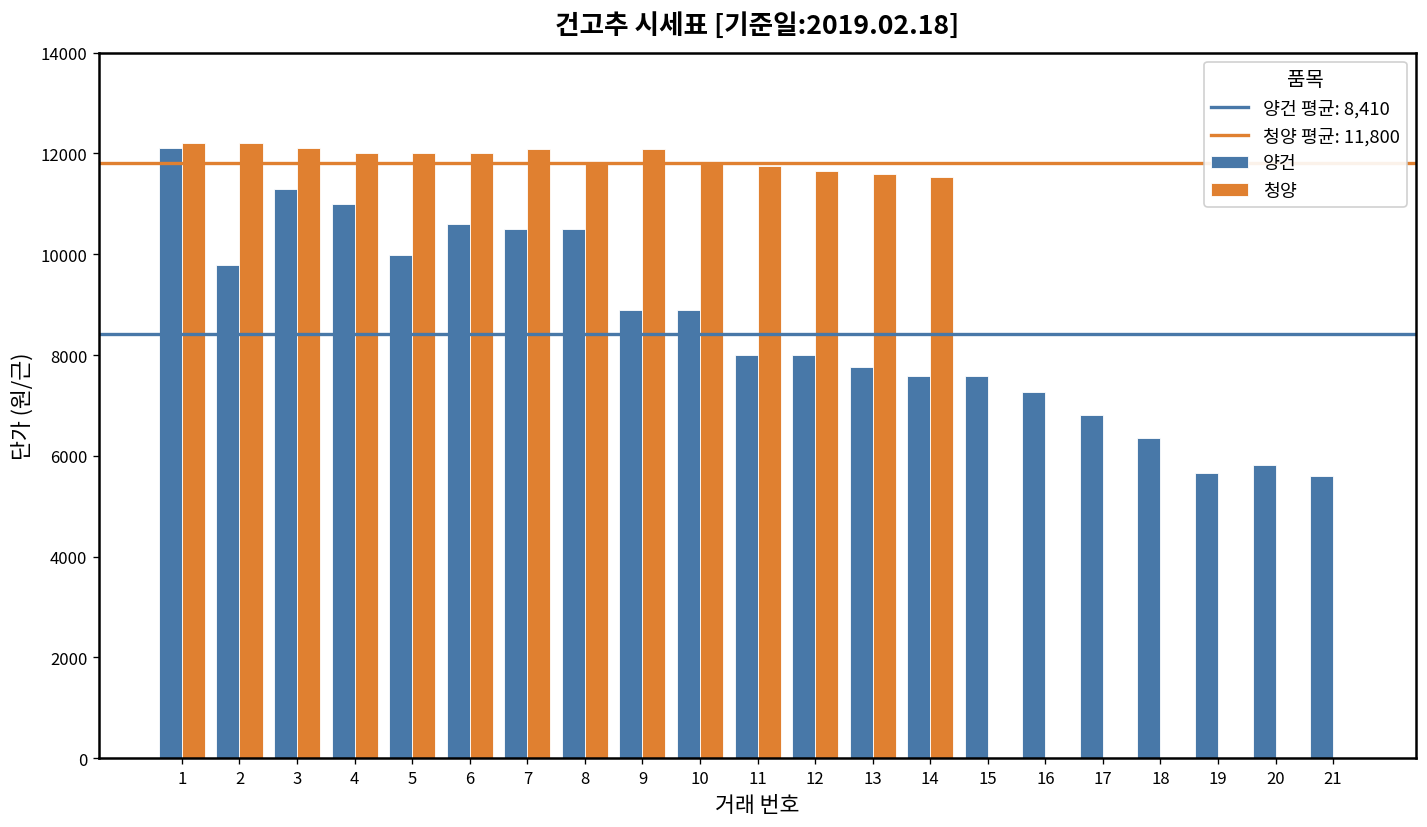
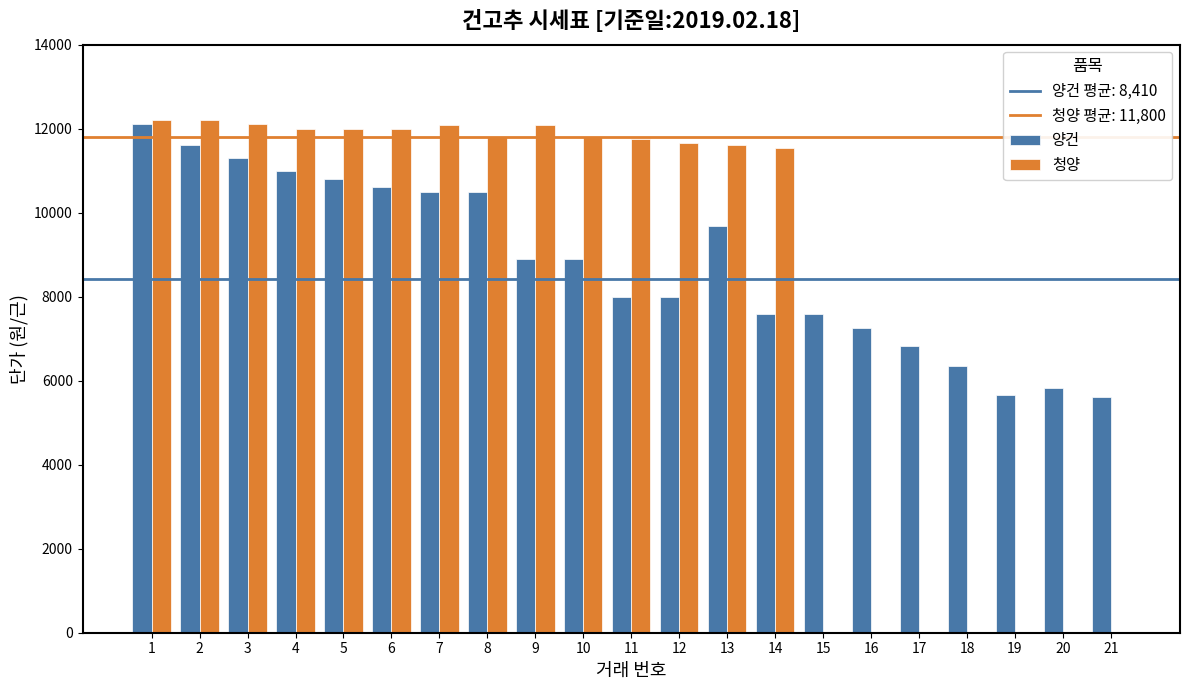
양건, 2: 9800 -> 11600
양건, 5: 10000 -> 10800
양건, 13: 7800 -> 9700
